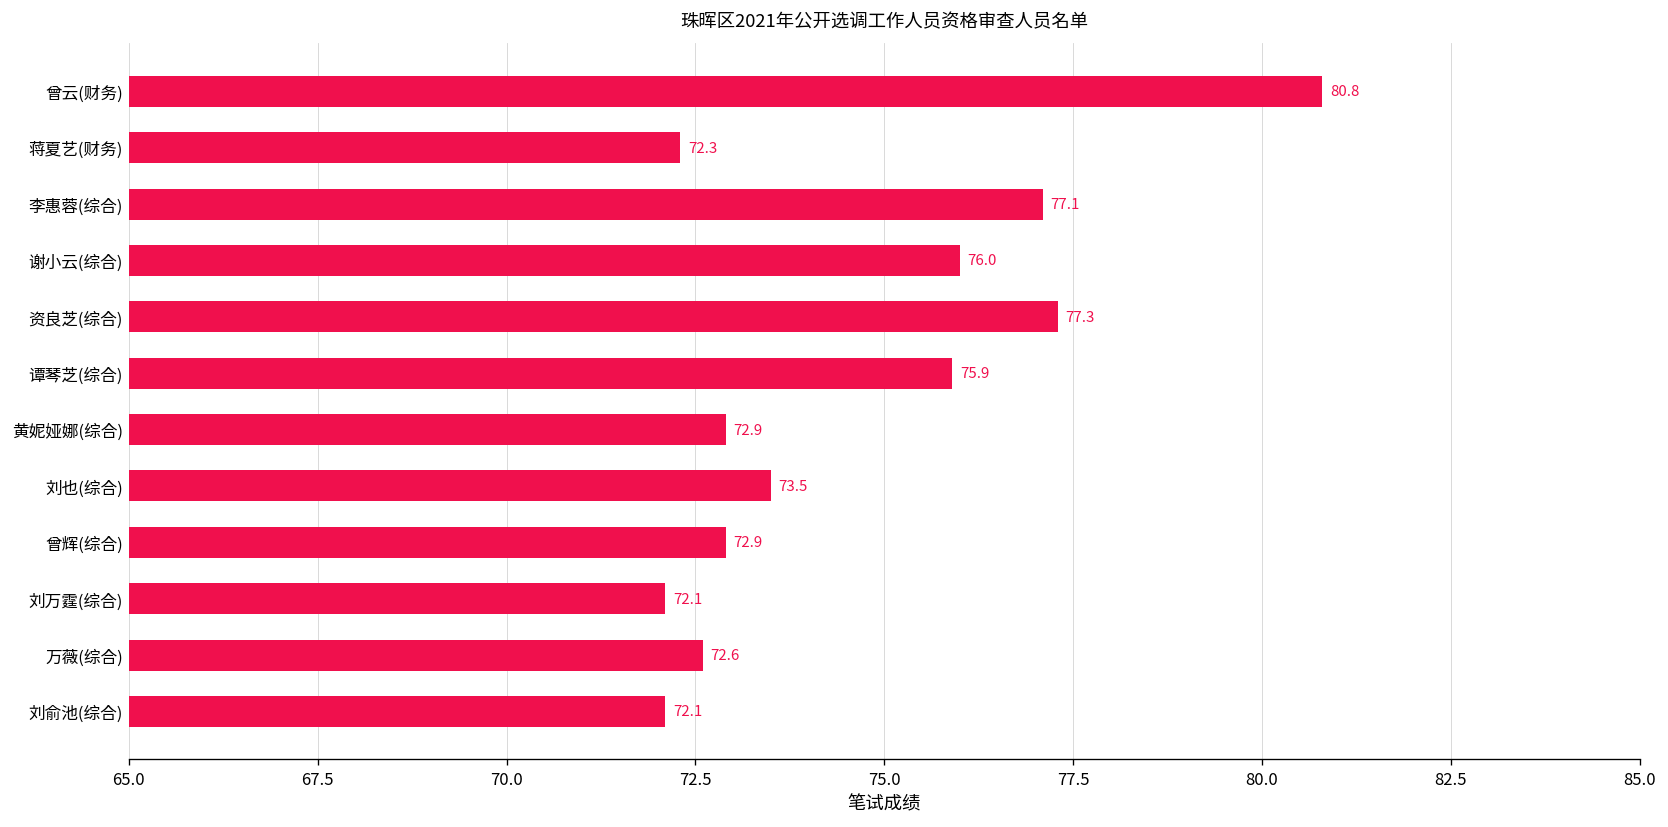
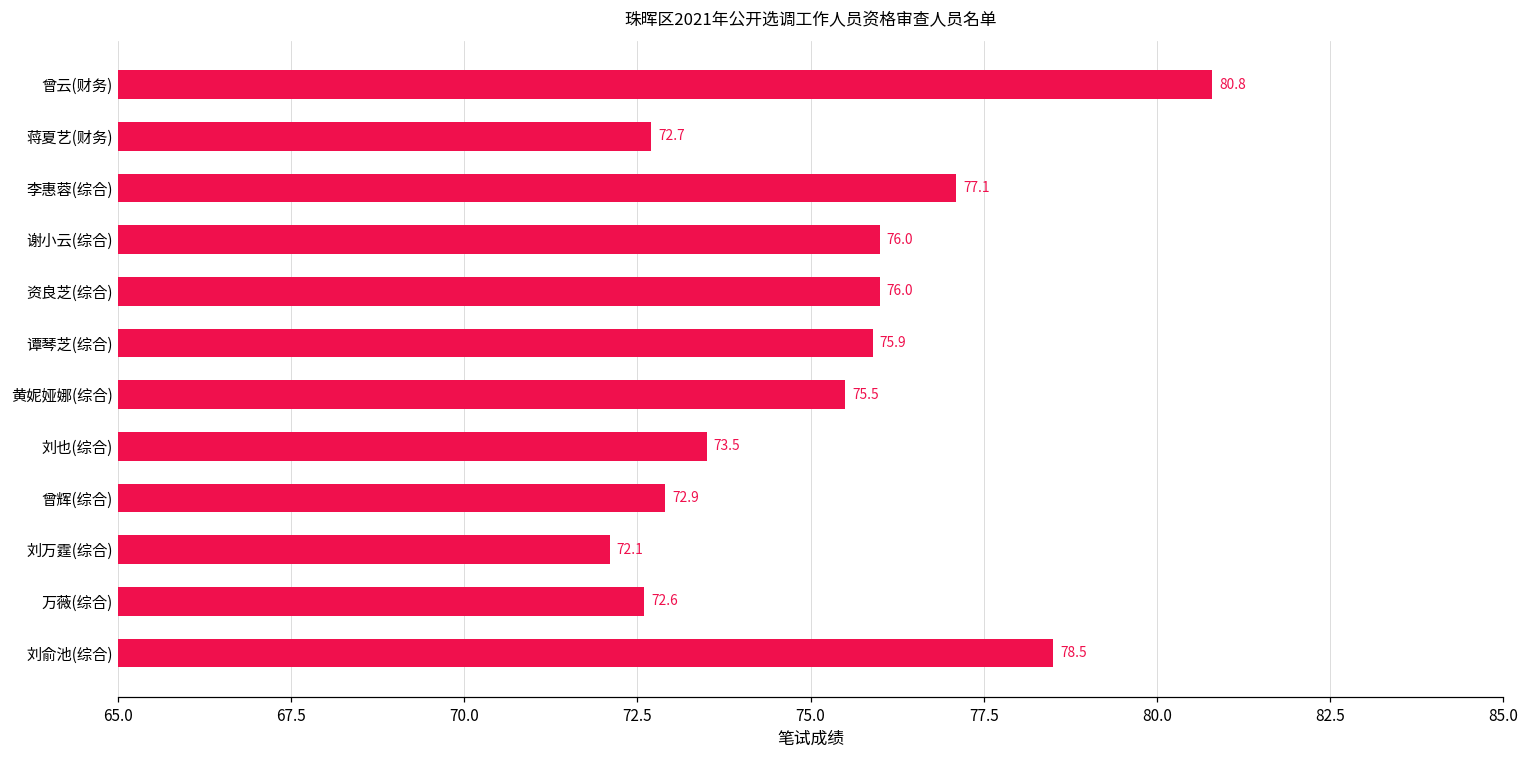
蒋夏艺(财务): 72.3 -> 72.7
资良芝(综合): 77.3 -> 76.0
黄妮娅娜(综合): 72.9 -> 75.5
刘俞池(综合): 72.1 -> 78.5
